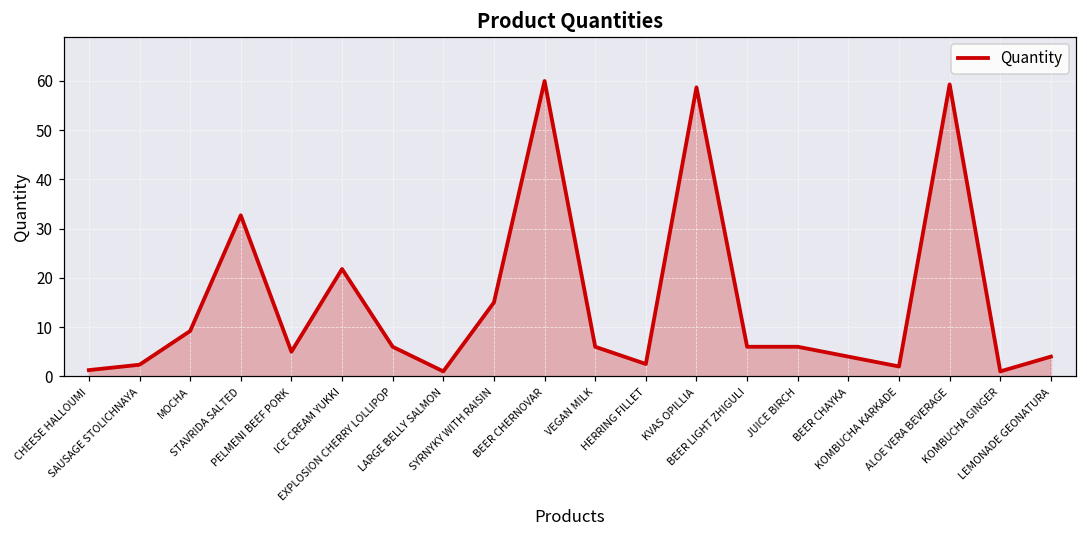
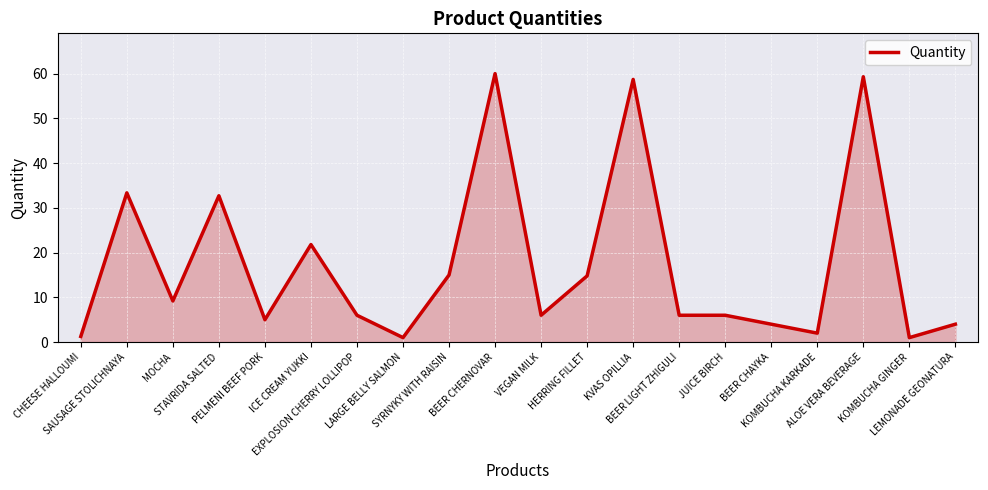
SAUSAGE STOLICHNAYA: 2 -> 33
HERRING FILLET: 3 -> 15
